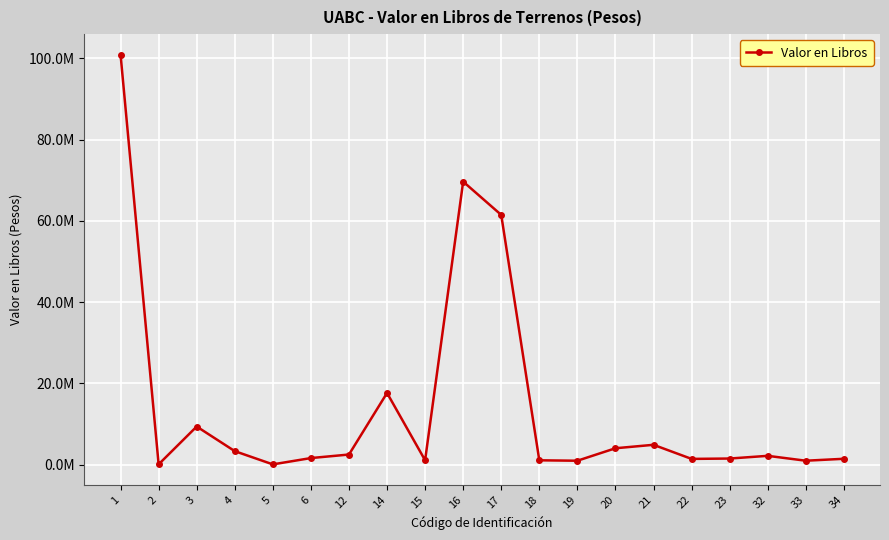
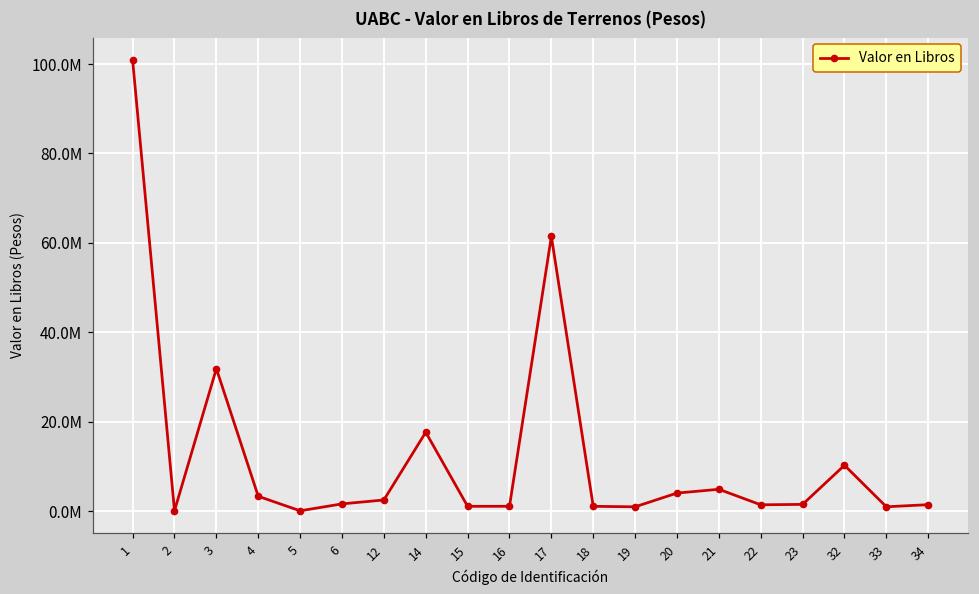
3: 9000000 -> 32000000
16: 70000000 -> 1000000
32: 2000000 -> 10000000
